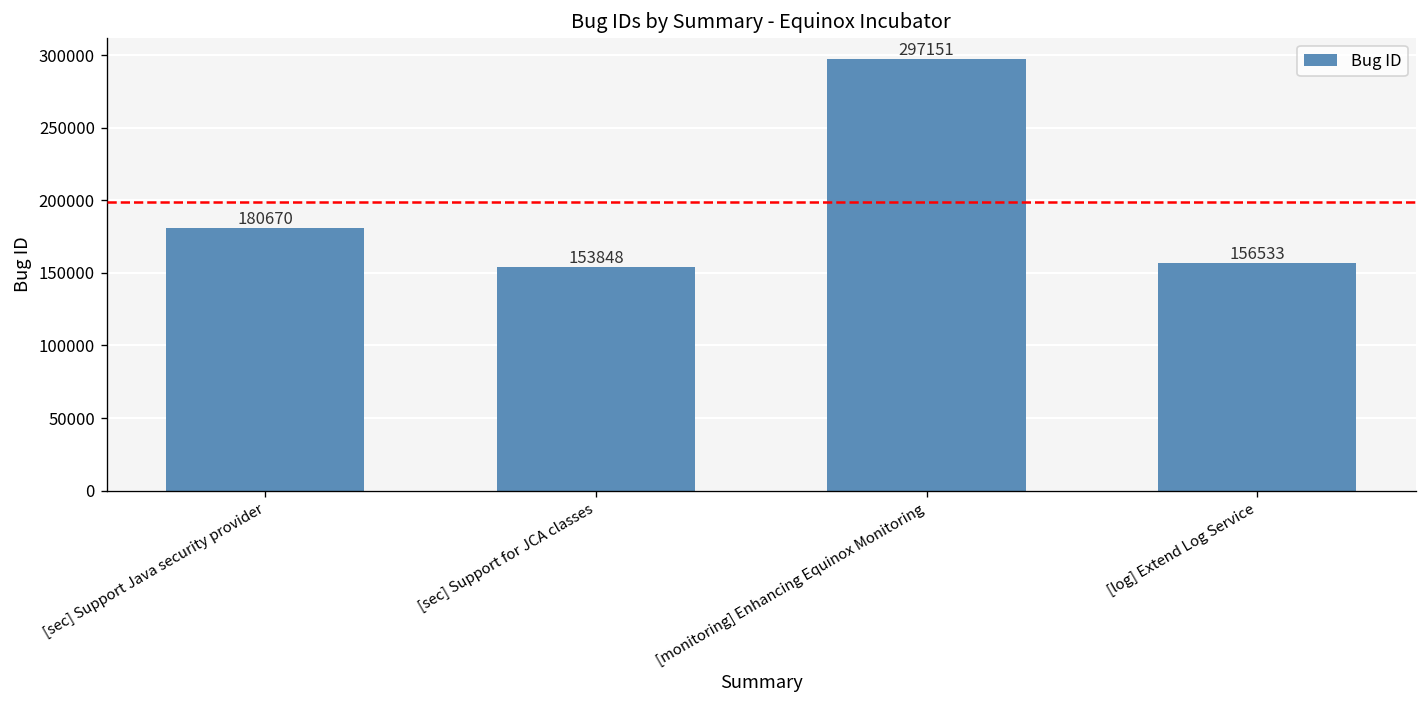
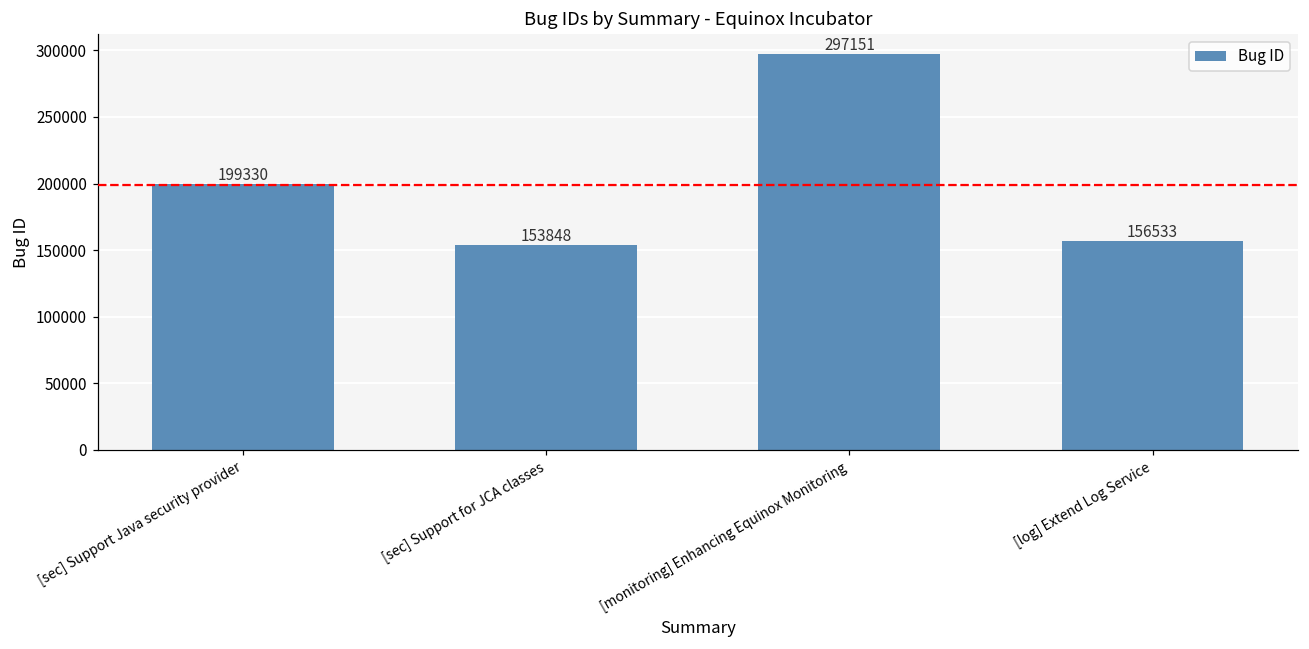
[sec] Support Java security provider: 180670 -> 199330
